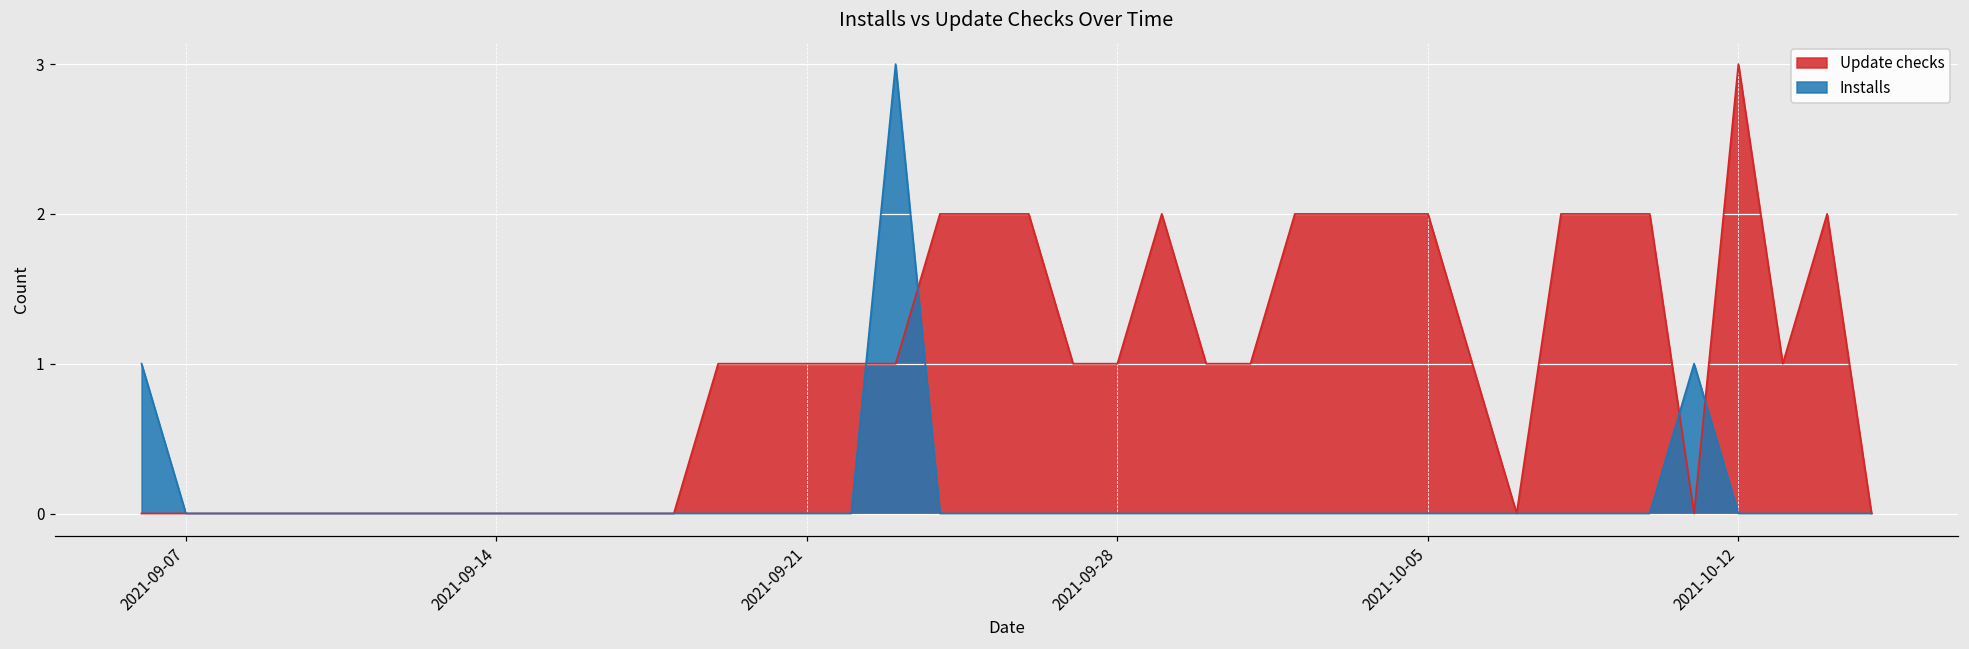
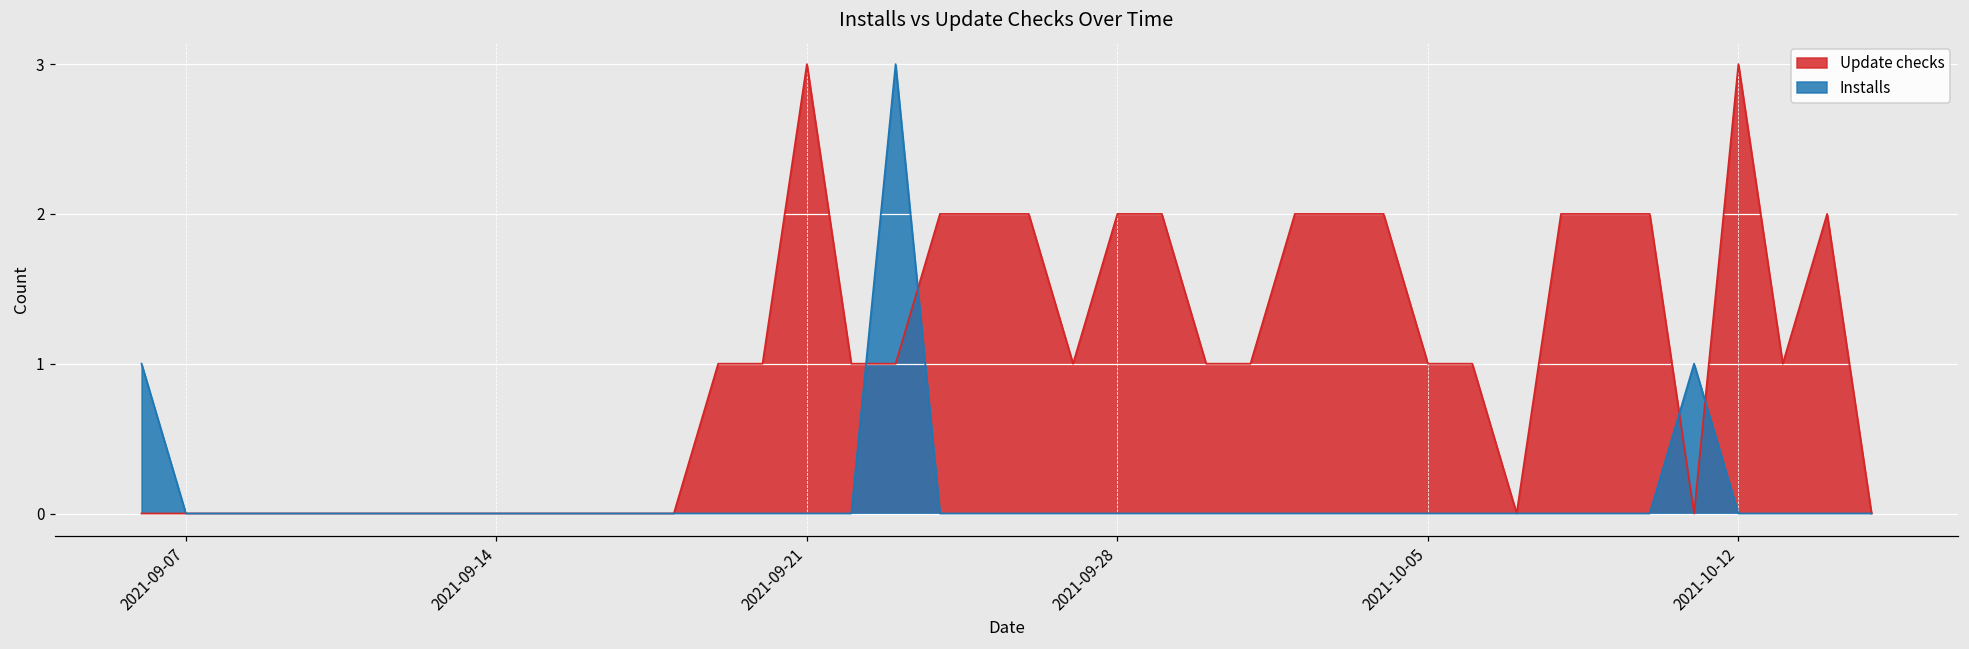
Update checks, 2021-09-21: 1 -> 3
Update checks, 2021-09-28: 1 -> 2
Update checks, 2021-10-05: 2 -> 1
